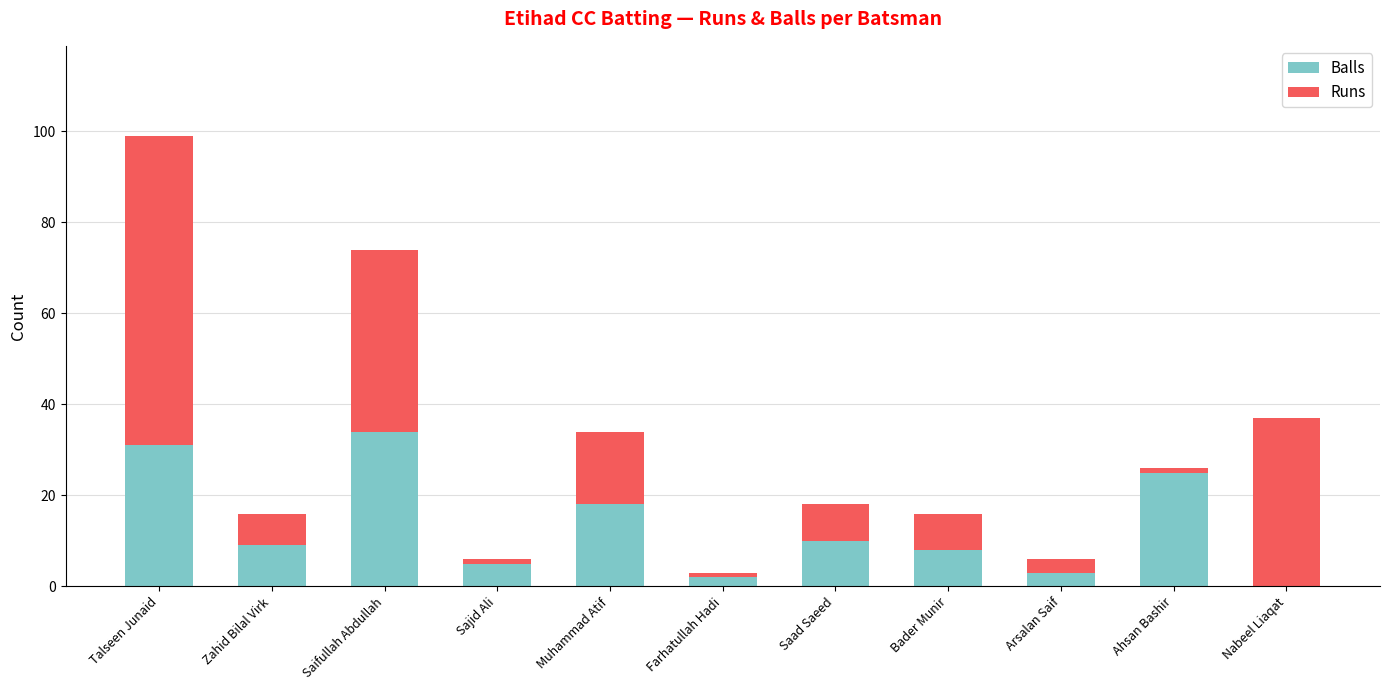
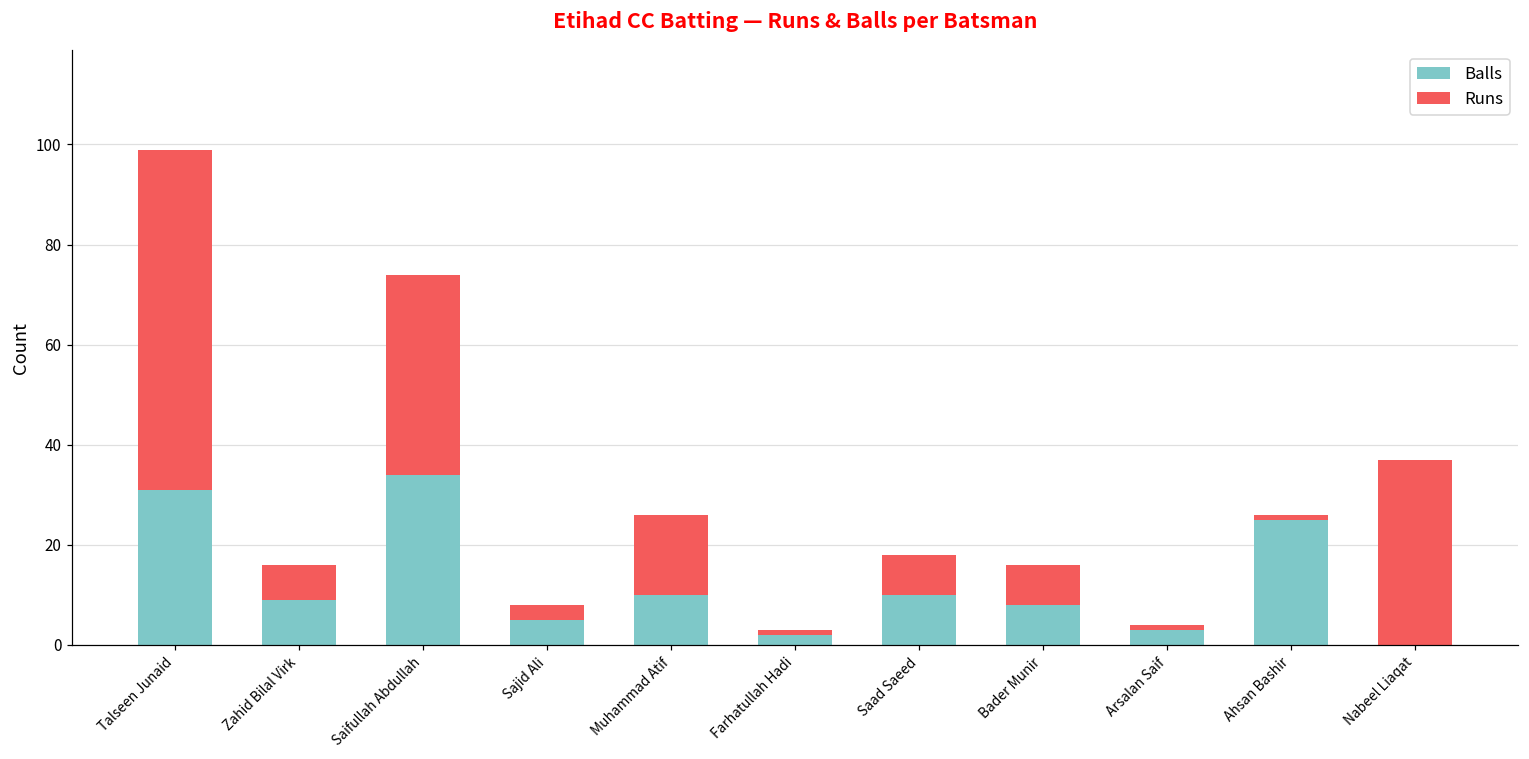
Runs, Sajid Ali: 1 -> 3
Balls, Muhammad Atif: 18 -> 10
Runs, Arsalan Saif: 3 -> 1
